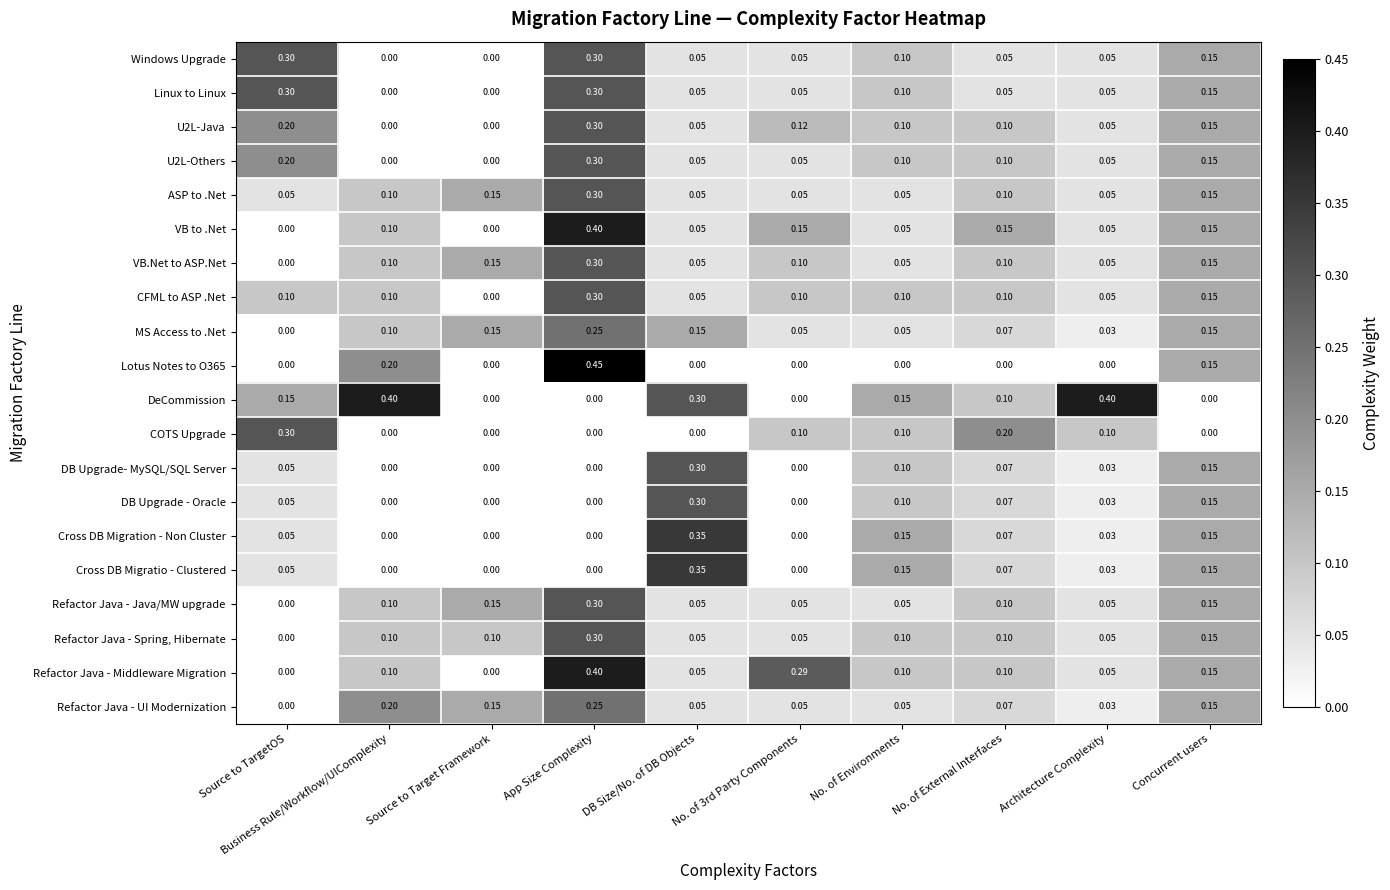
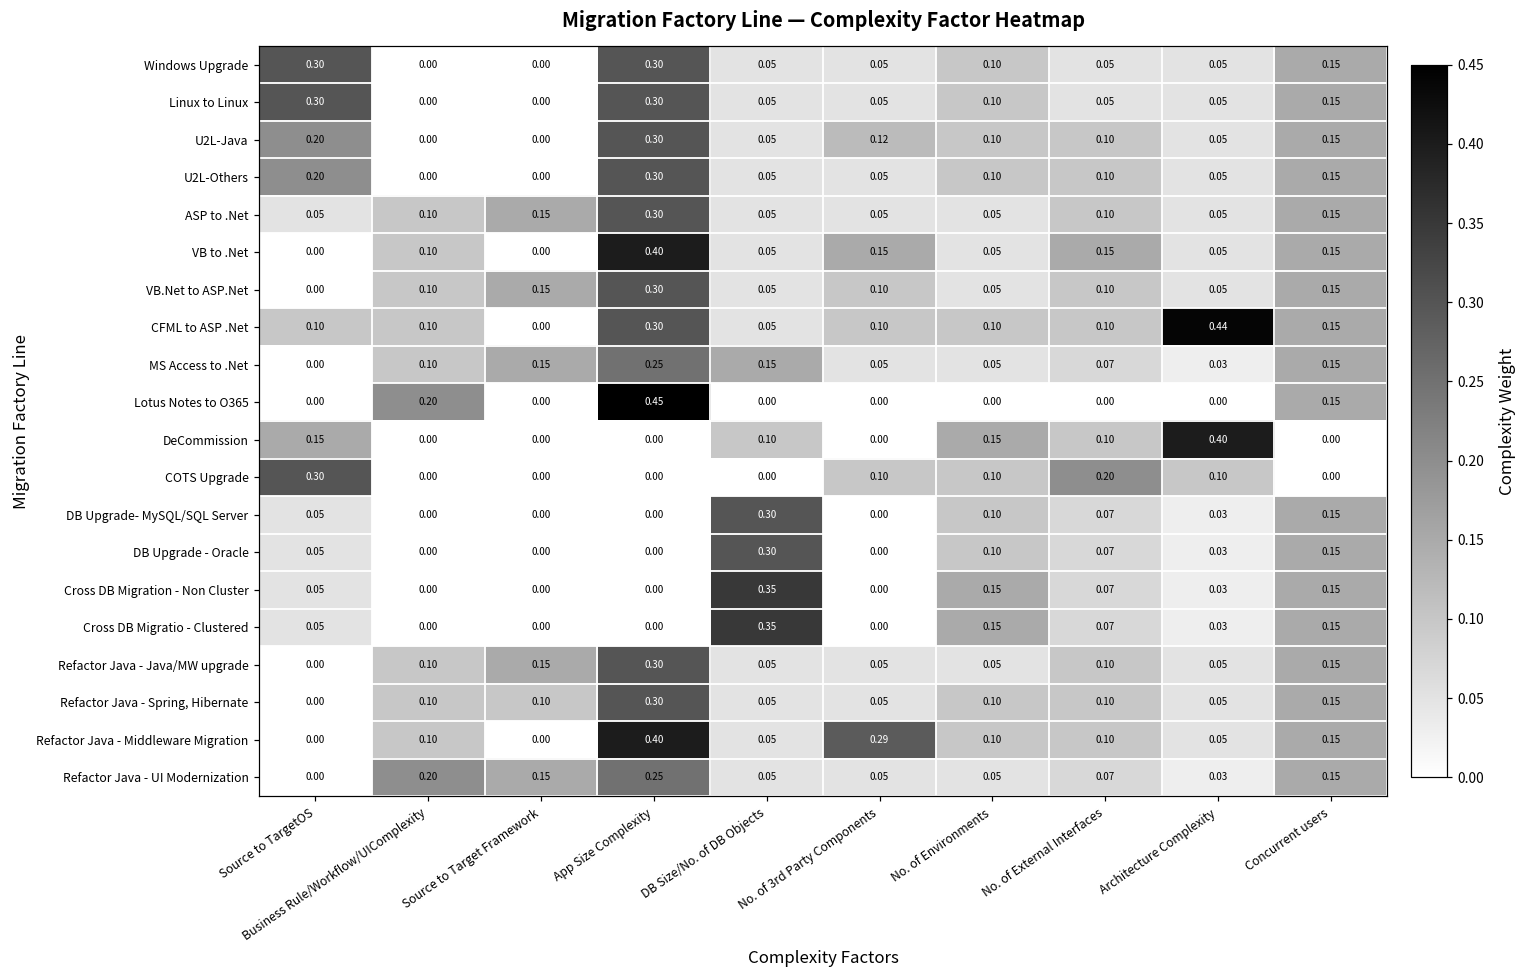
CFML to ASP .Net, Architecture Complexity: 0.05 -> 0.44
DeCommission, Business Rule/Workflow/UIComplexity: 0.40 -> 0.00
DeCommission, DB Size/No. of DB Objects: 0.30 -> 0.10
